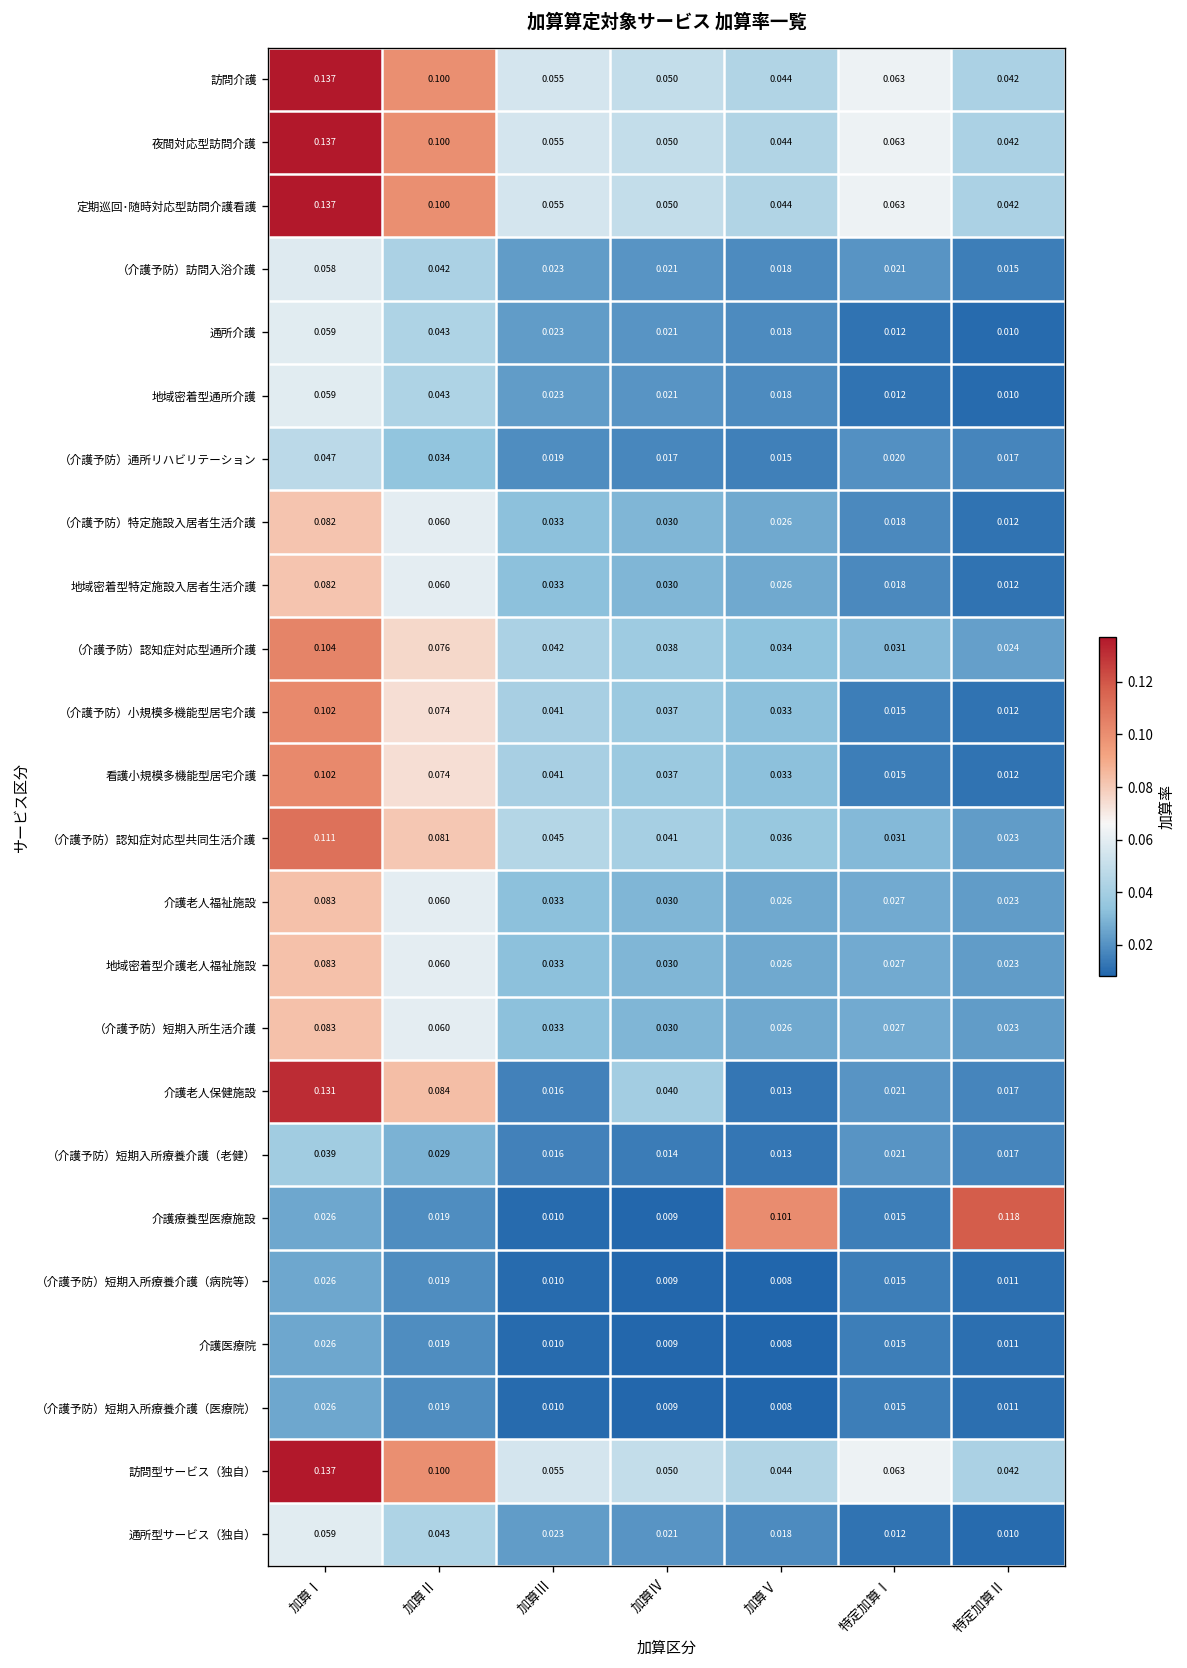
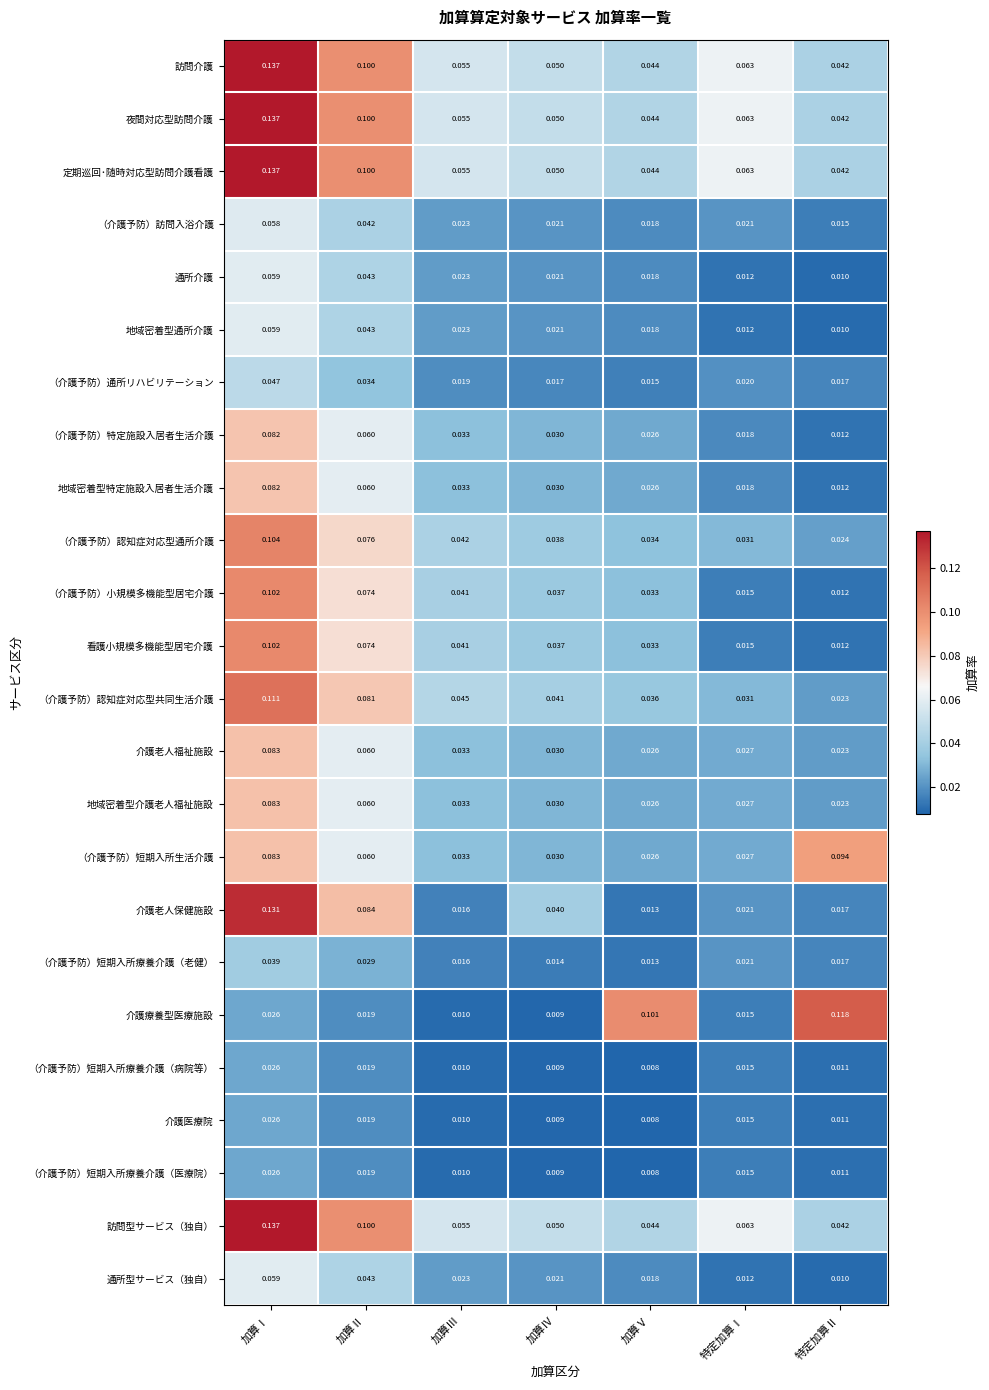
（介護予防）短期入所生活介護, 特定加算Ⅱ: 0.023 -> 0.094
